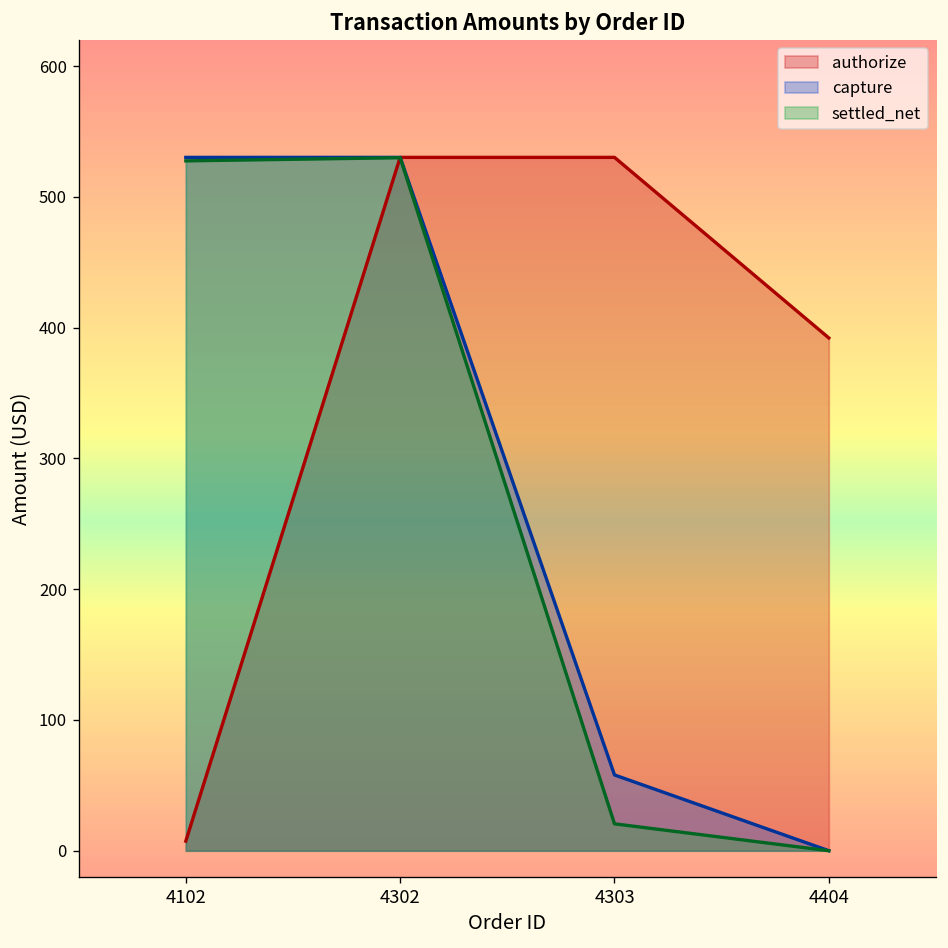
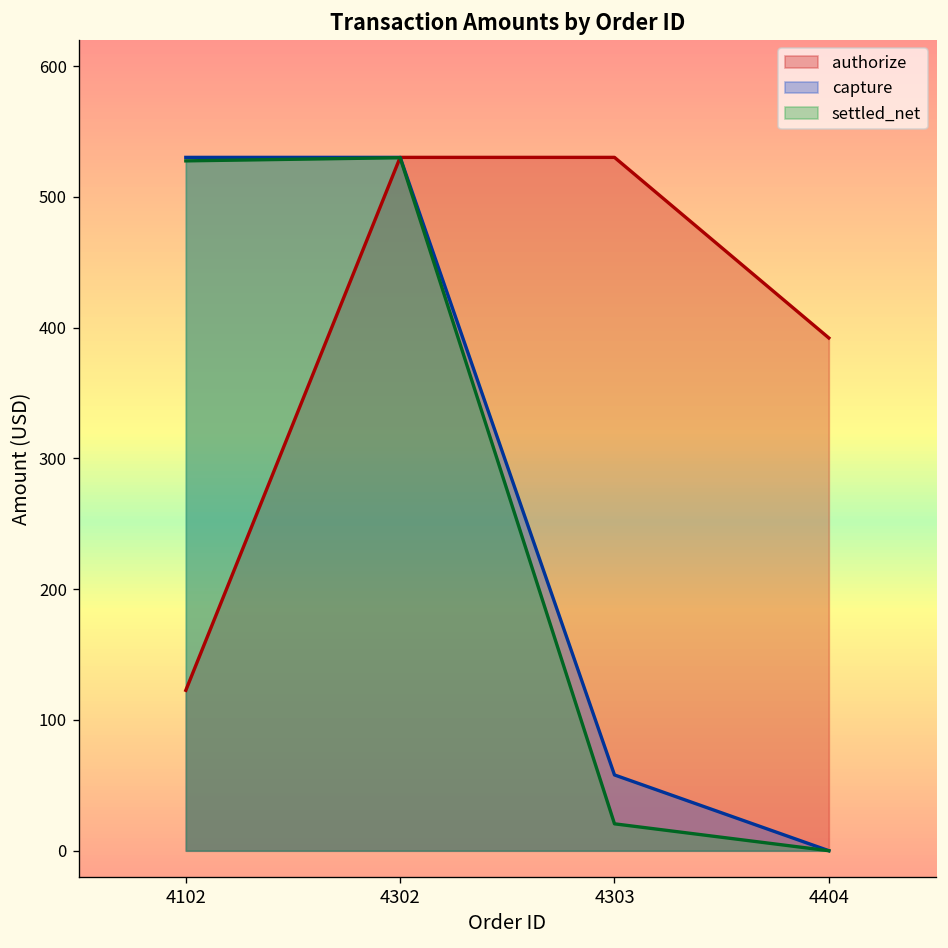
authorize, 4102: 7 -> 123
